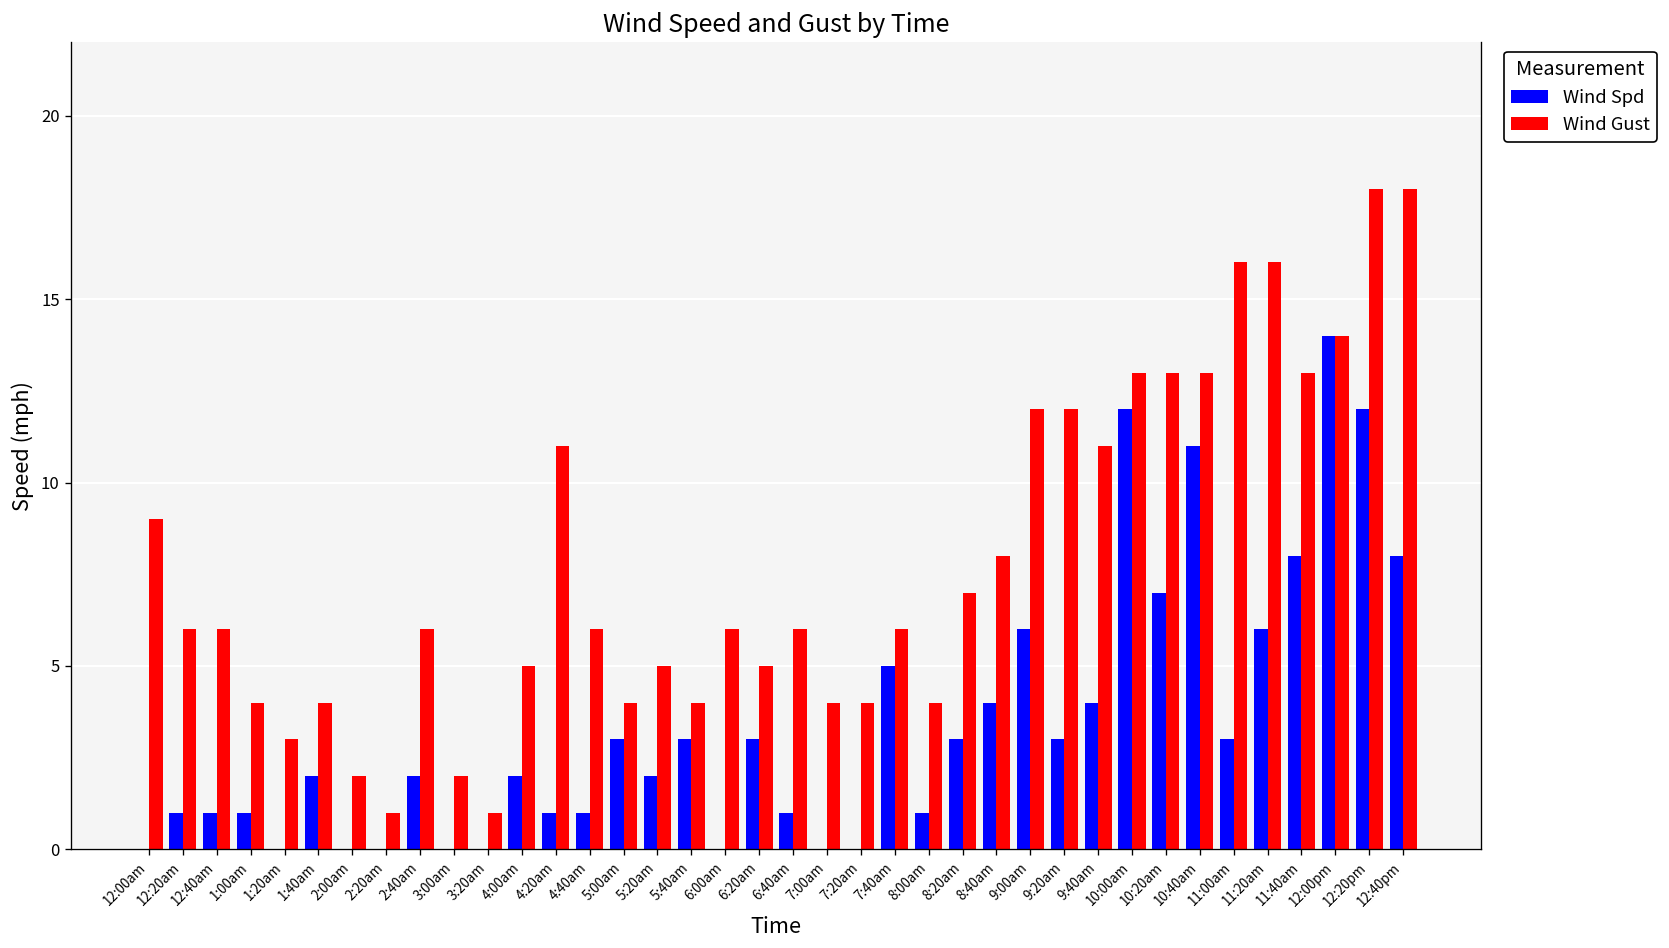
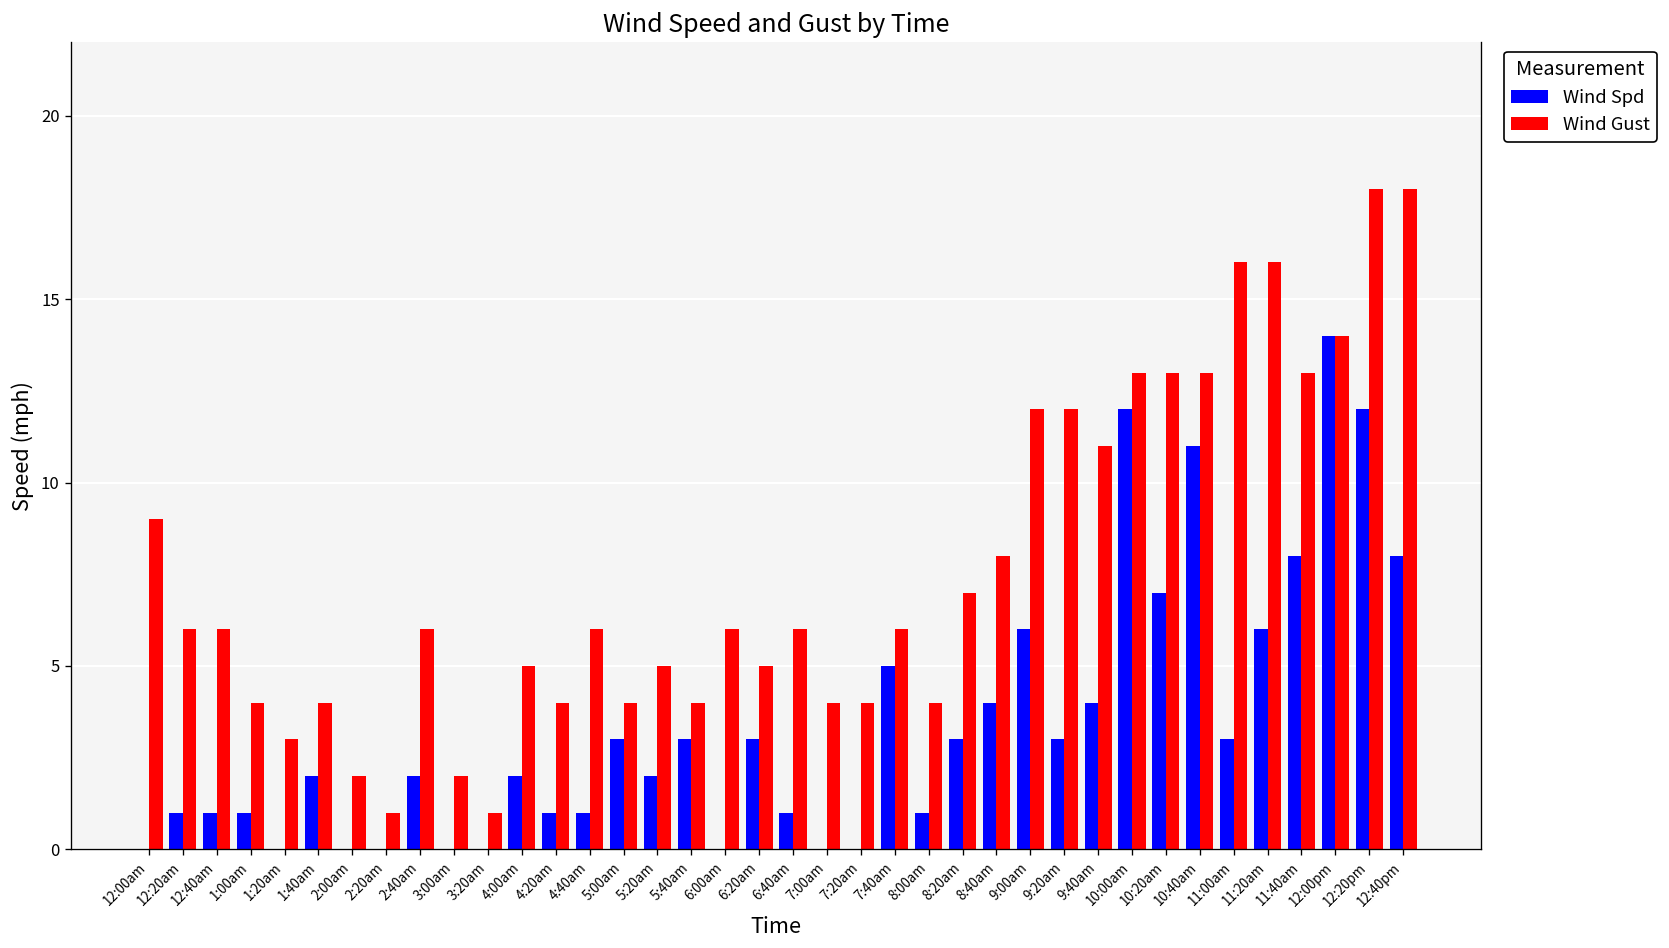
Wind Gust, 4:20am: 11 -> 4
